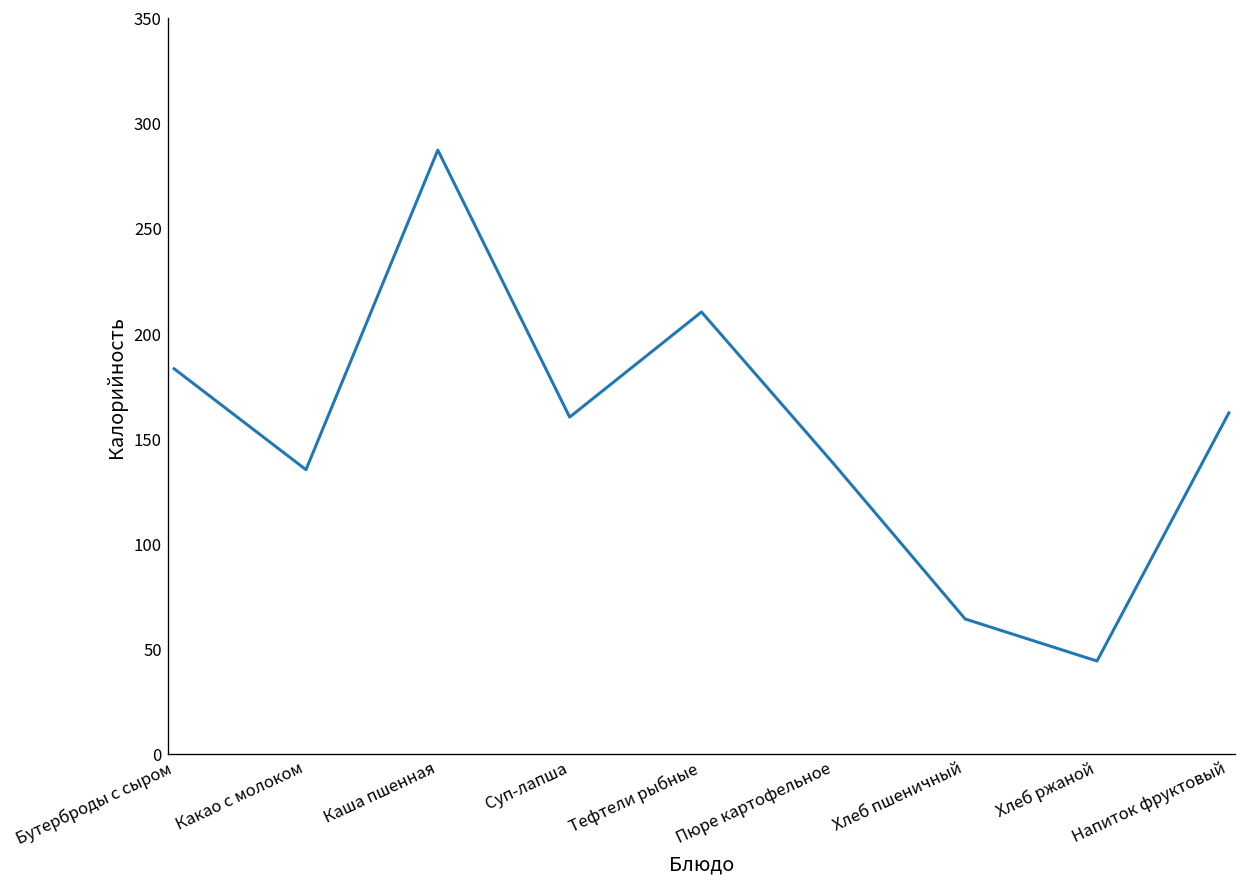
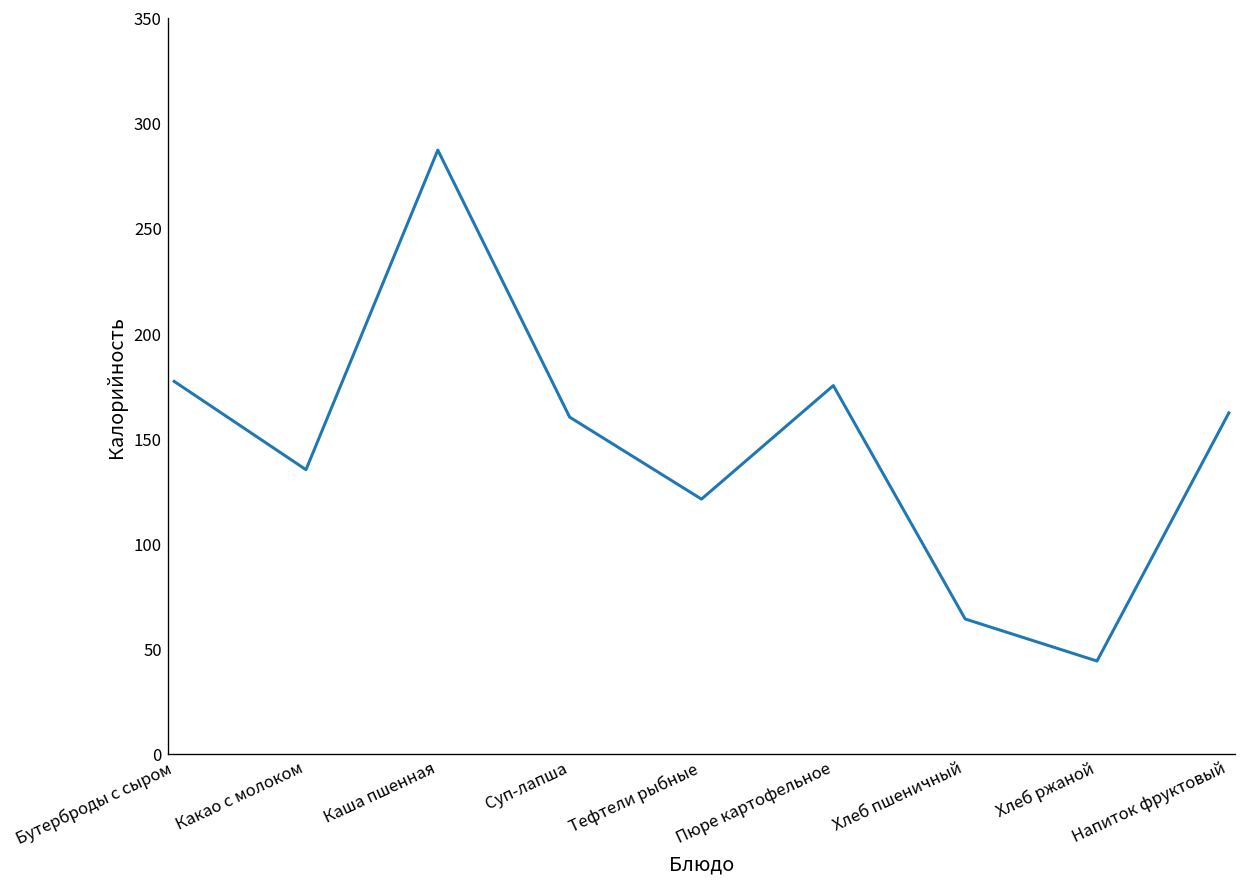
Бутерброды с сыром: 183 -> 177
Тефтели рыбные: 210 -> 121
Пюре картофельное: 138 -> 175
